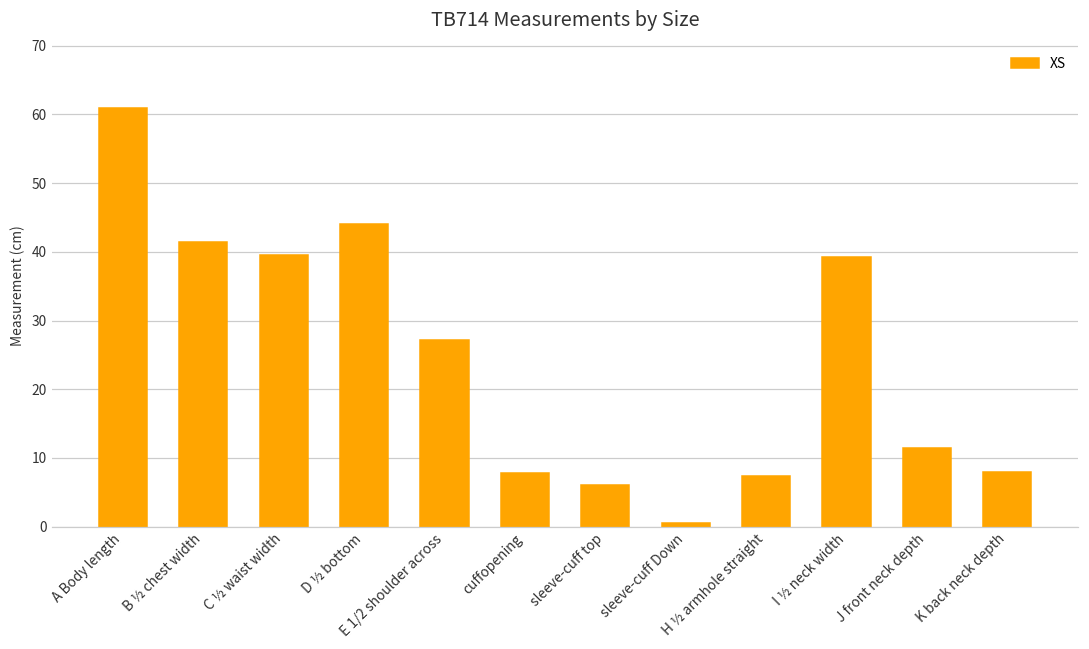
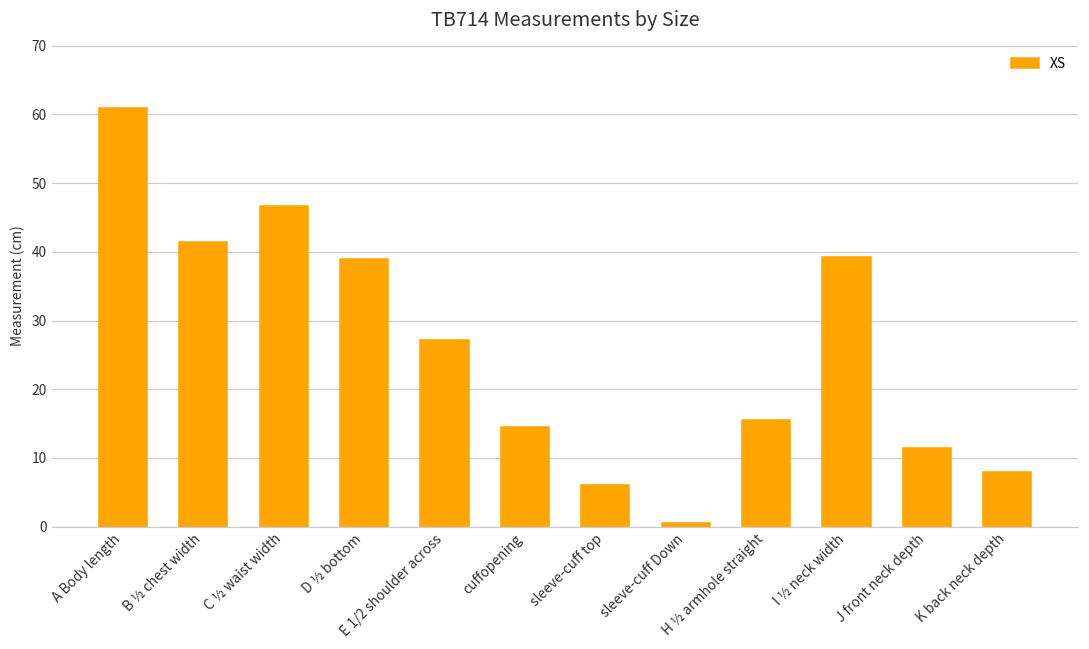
C ½ waist width: 40 -> 47
D ½ bottom: 44 -> 39
cuffopening: 8 -> 15
H ½ armhole straight: 7 -> 16
